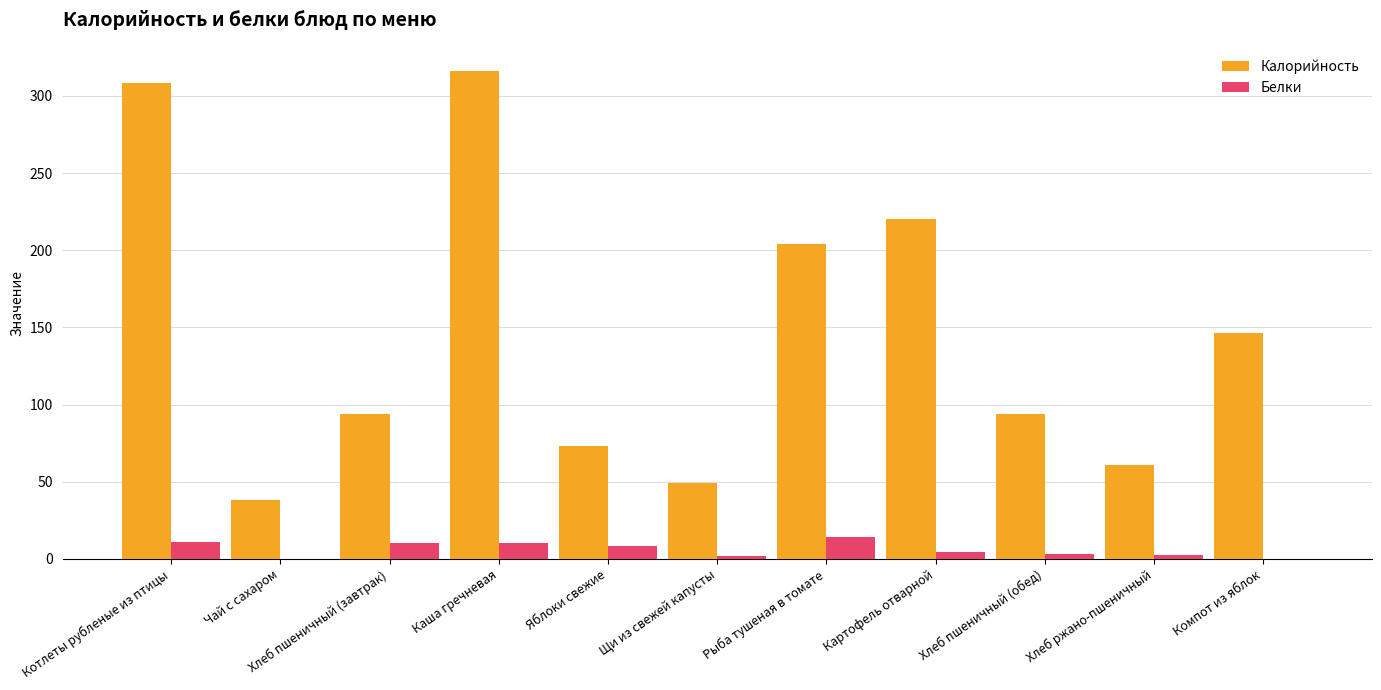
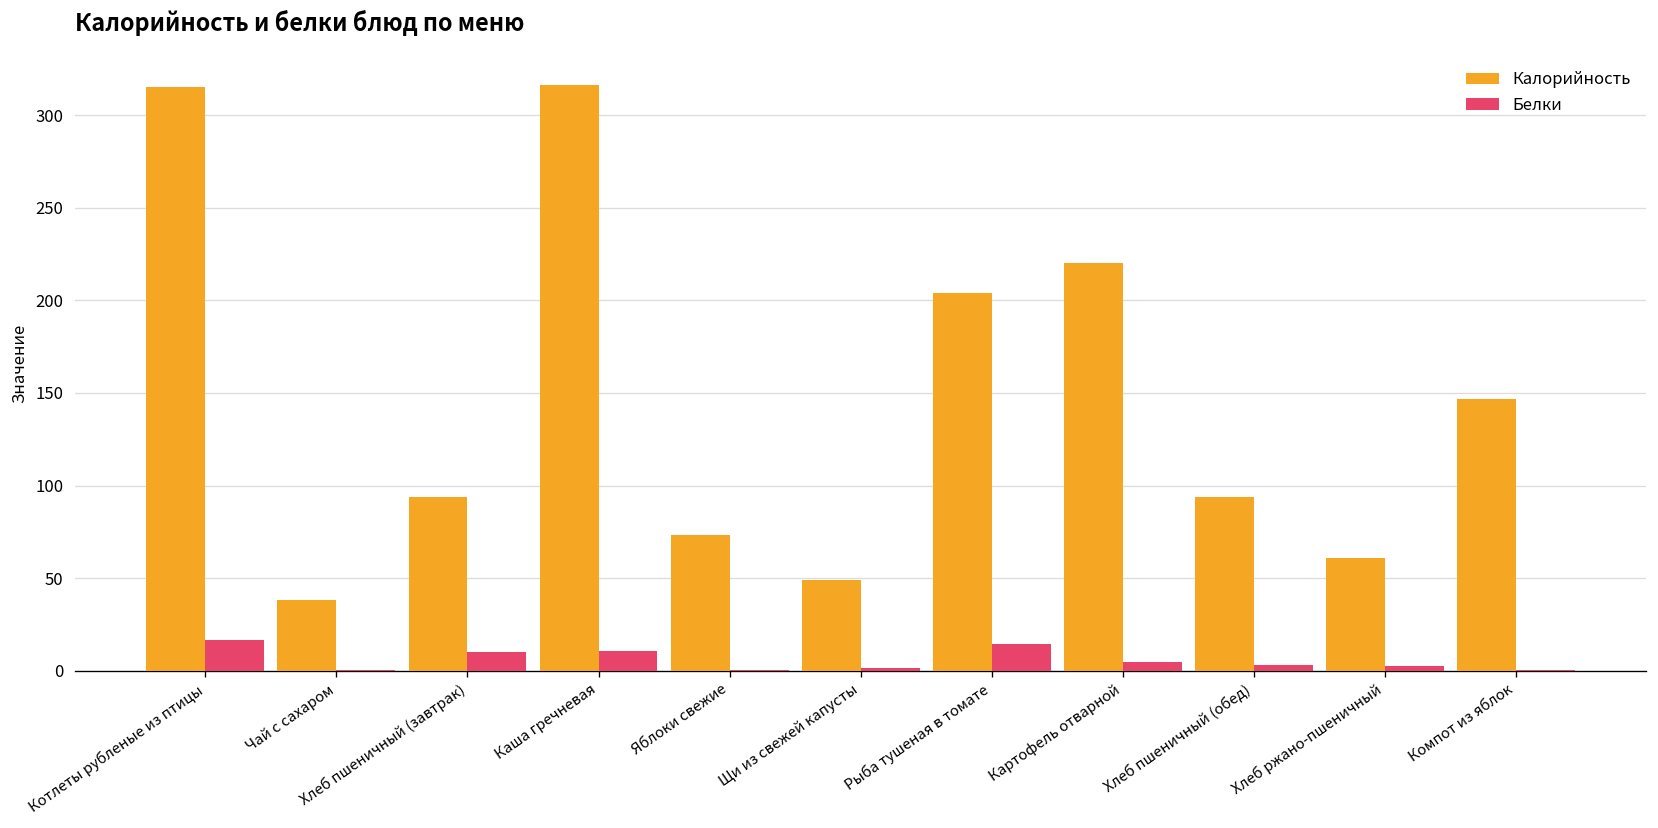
Калорийность, Котлеты рубленые из птицы: 309 -> 315
Белки, Котлеты рубленые из птицы: 11 -> 17
Белки, Яблоки свежие: 9 -> 0
